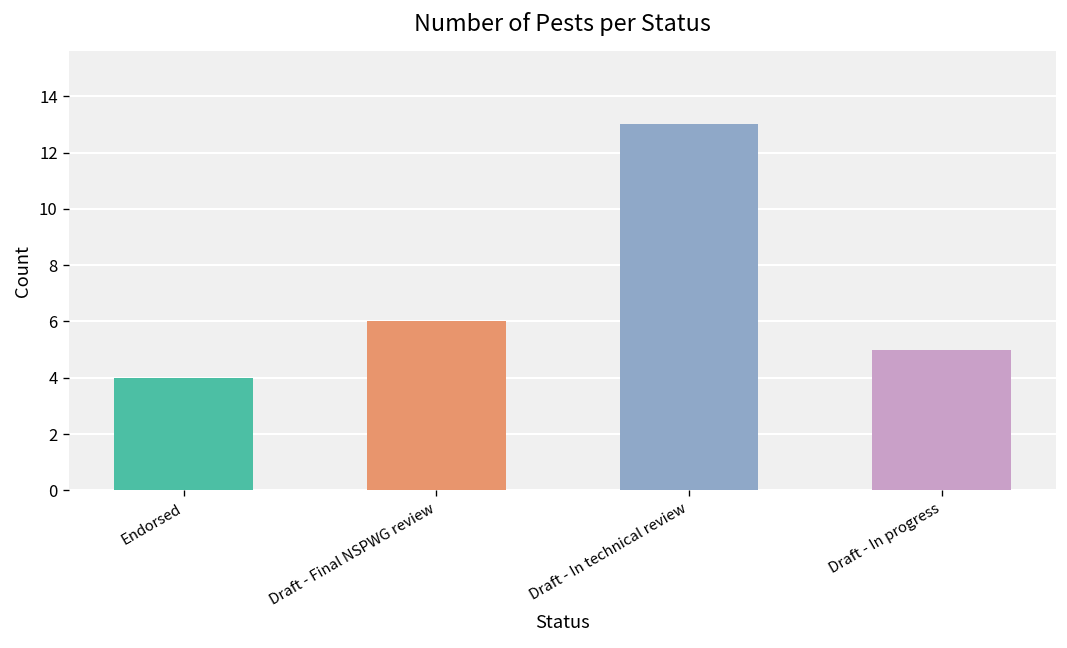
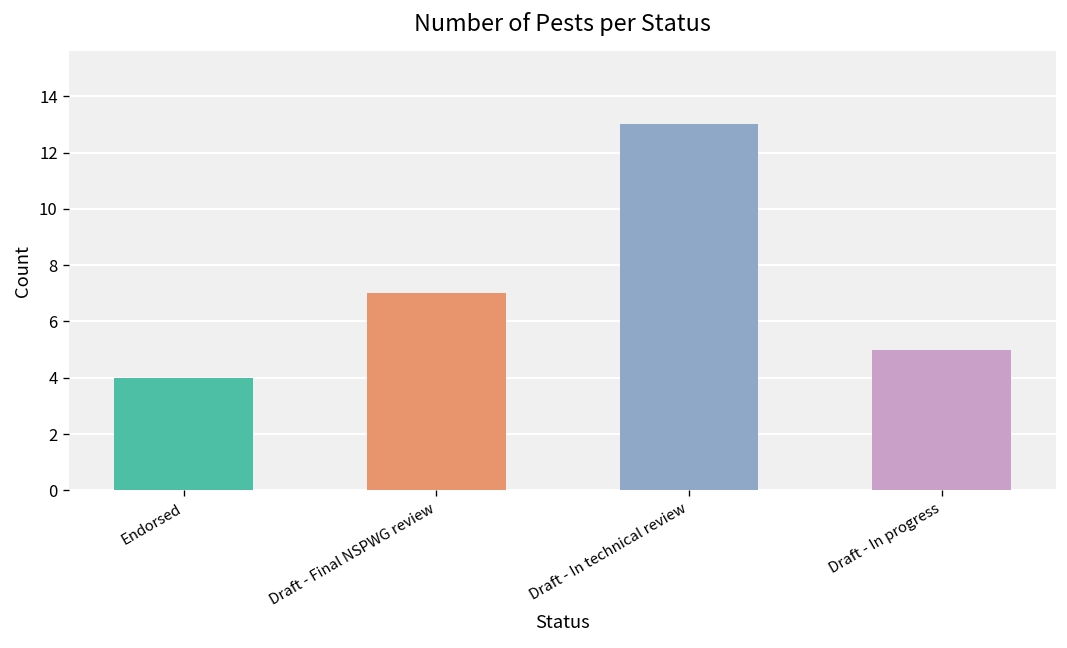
Draft - Final NSPWG review: 6 -> 7
